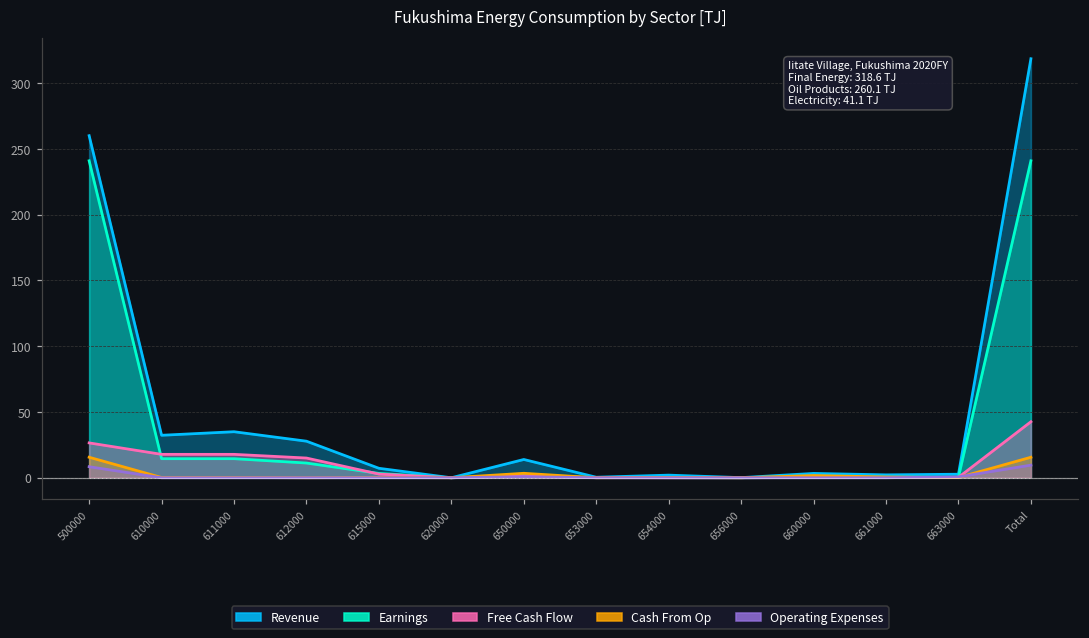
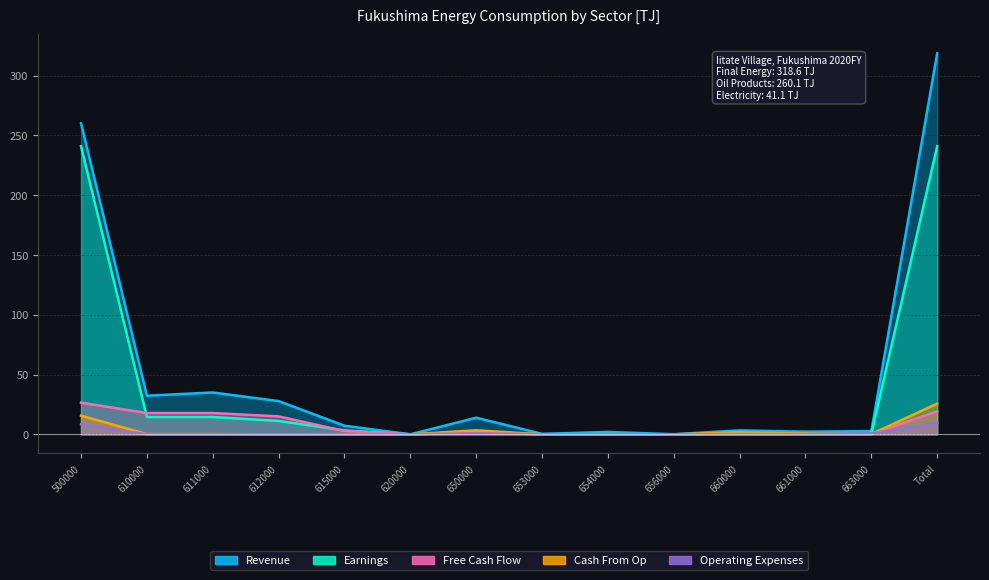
Free Cash Flow, Total: 43 -> 19
Cash From Op, Total: 16 -> 26
